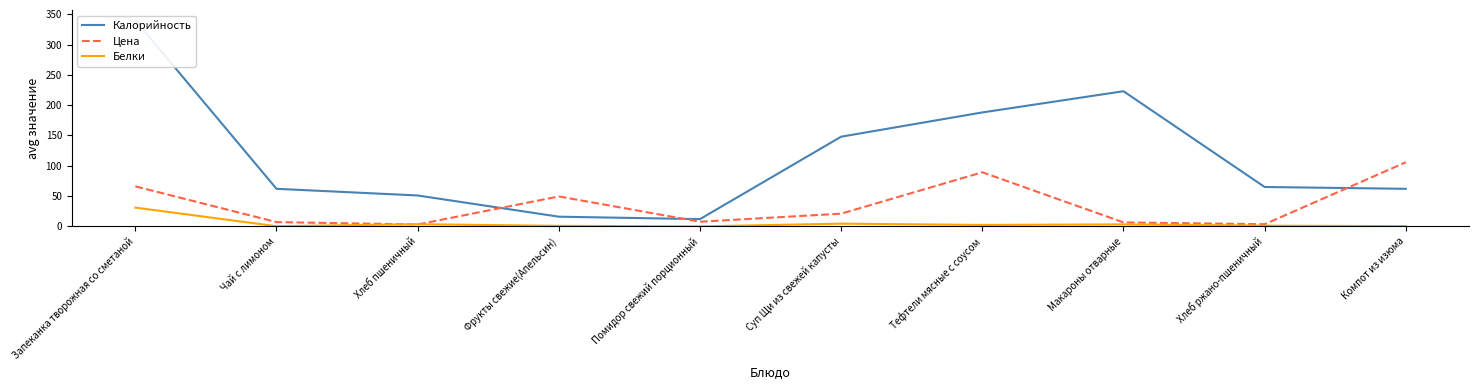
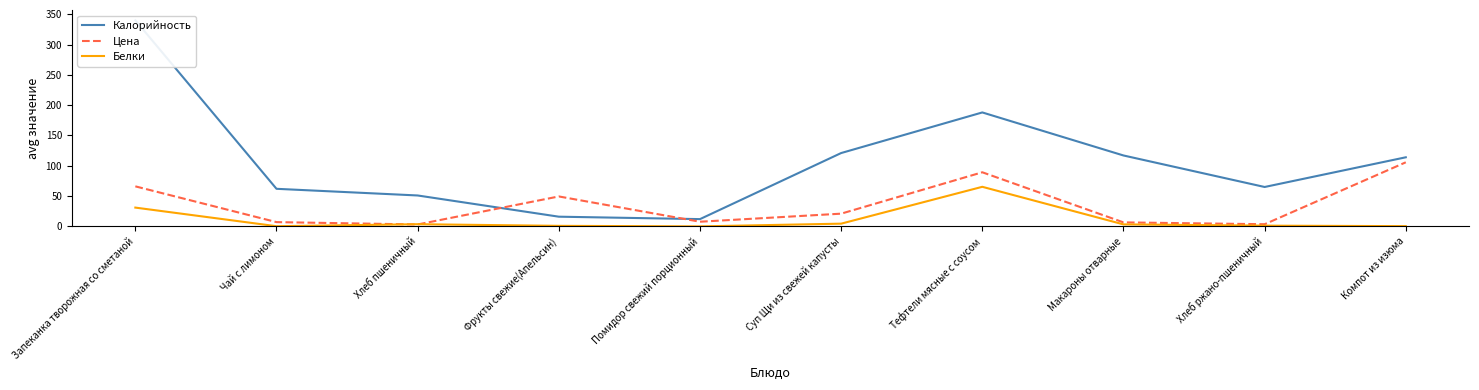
Калорийность, Суп Щи из свежей капусты: 150 -> 120
Белки, Тефтели мясные с соусом: 0 -> 70
Калорийность, Макароны отварные: 220 -> 120
Калорийность, Компот из изюма: 60 -> 110
